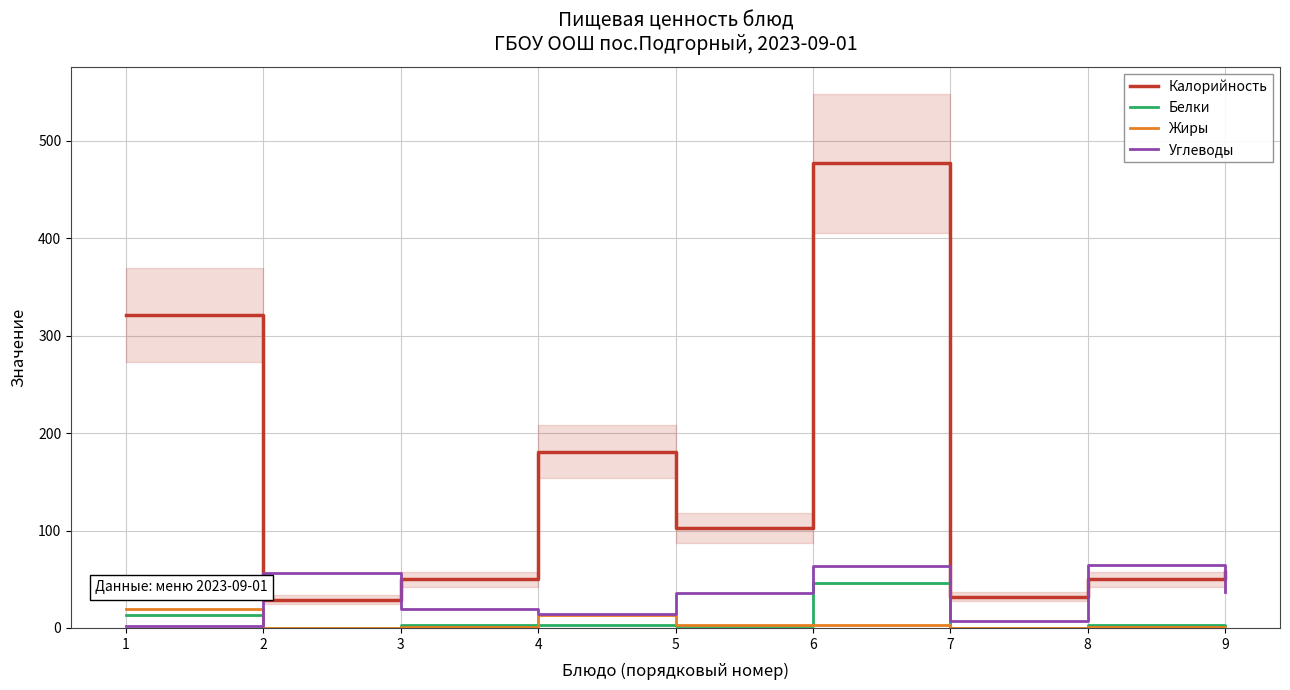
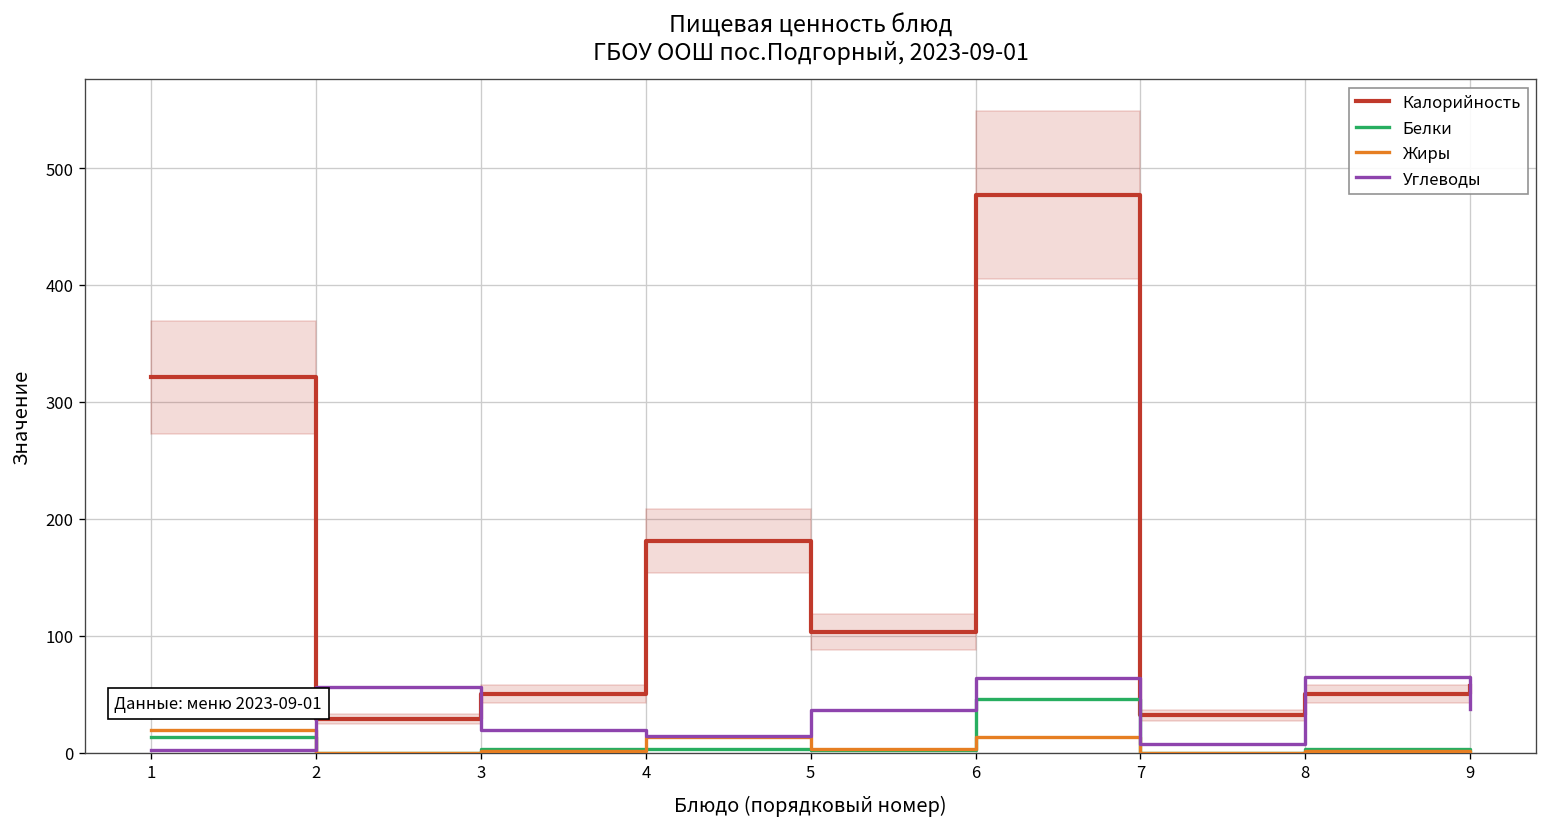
Жиры, 6: 0 -> 10
